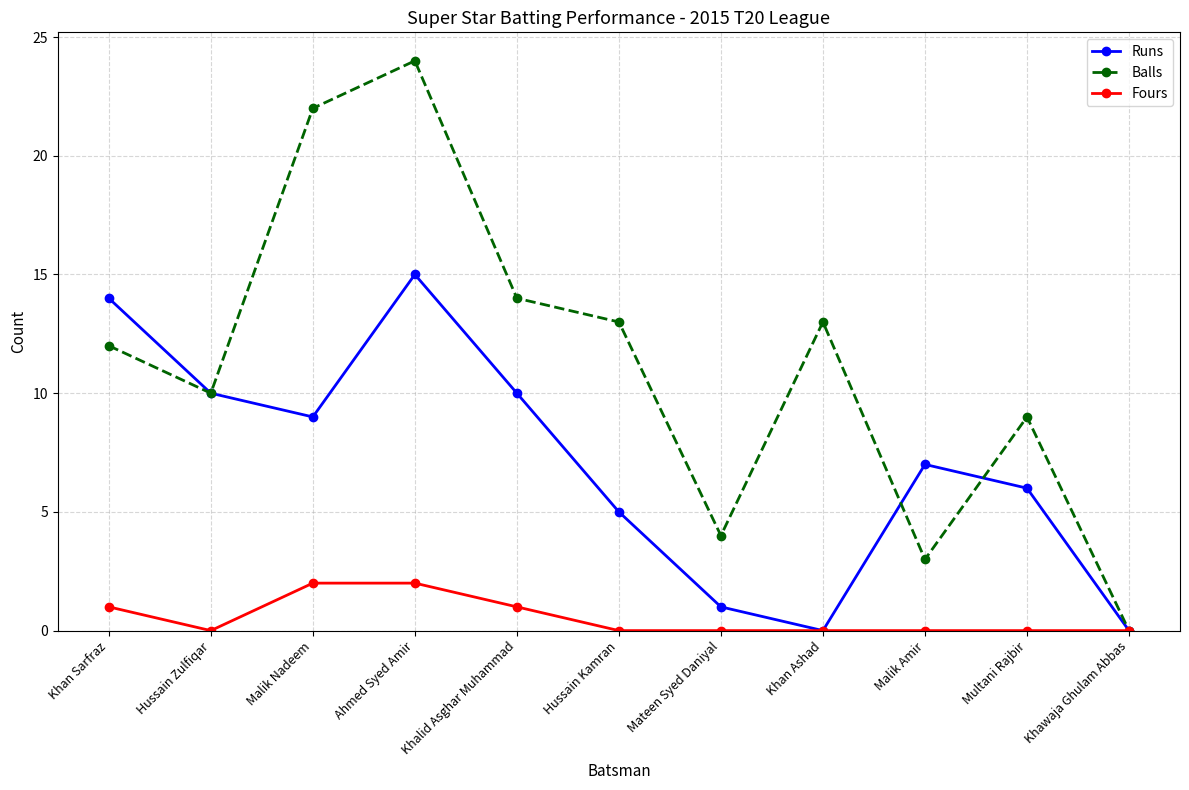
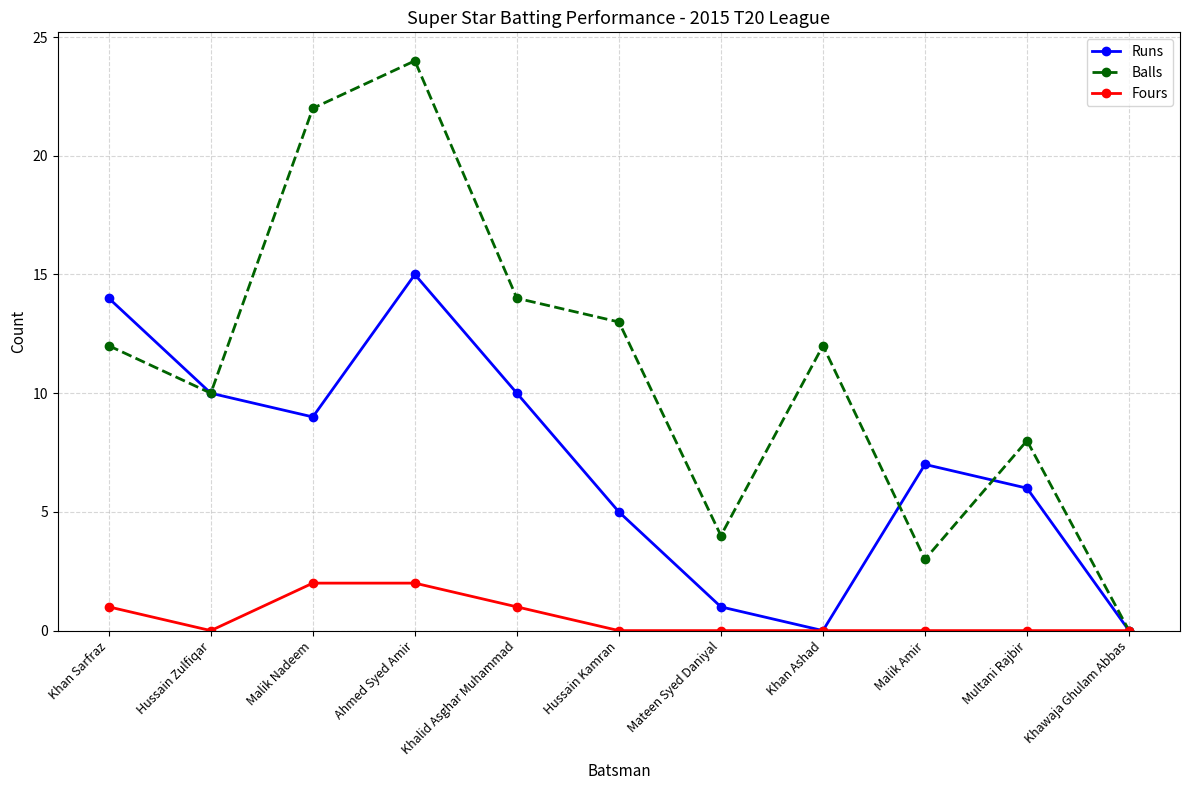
Balls, Khan Ashad: 13 -> 12
Balls, Multani Rajbir: 9 -> 8
